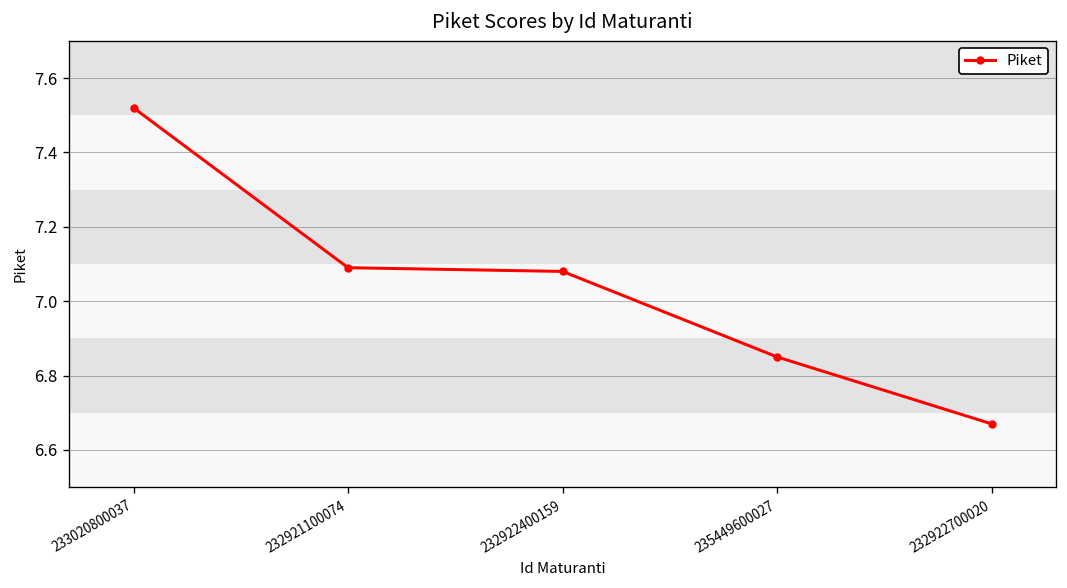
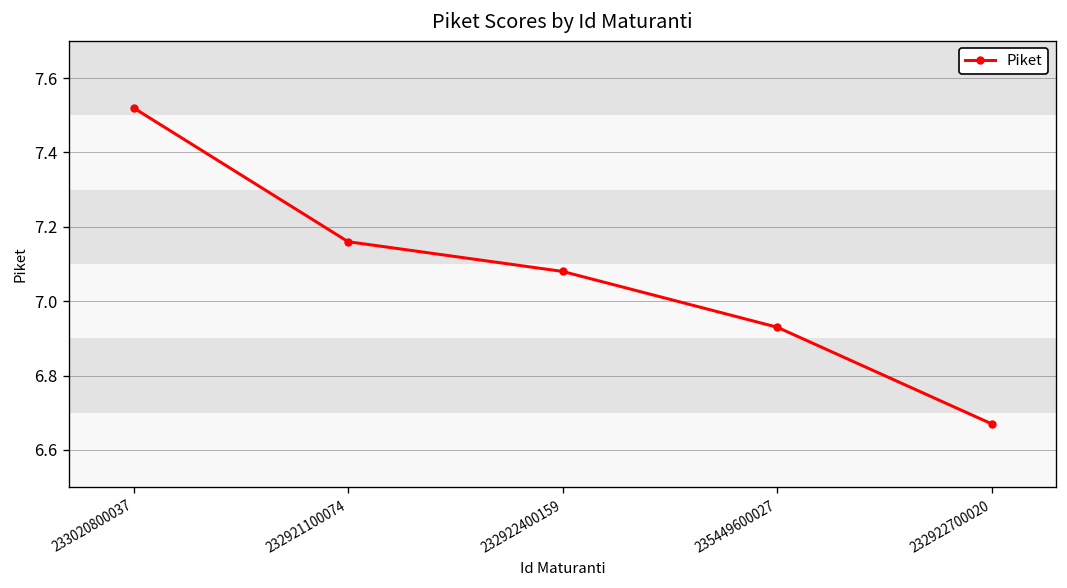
232921100074: 7.09 -> 7.16
235449600027: 6.85 -> 6.93
